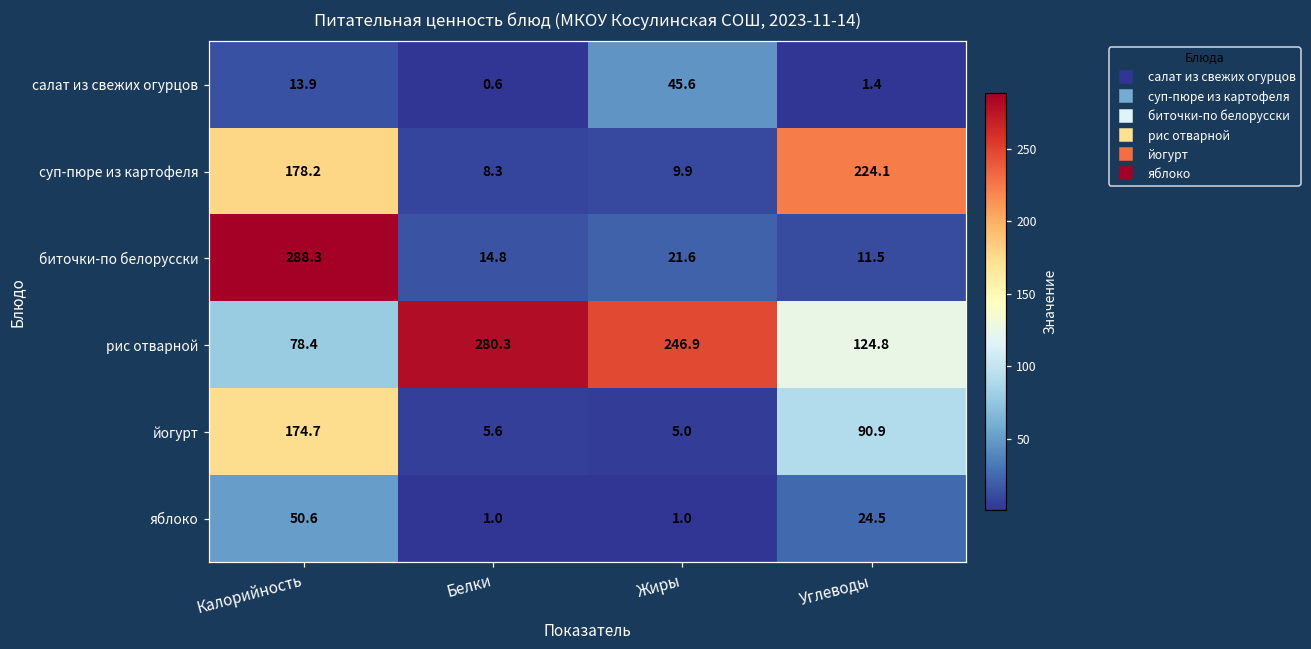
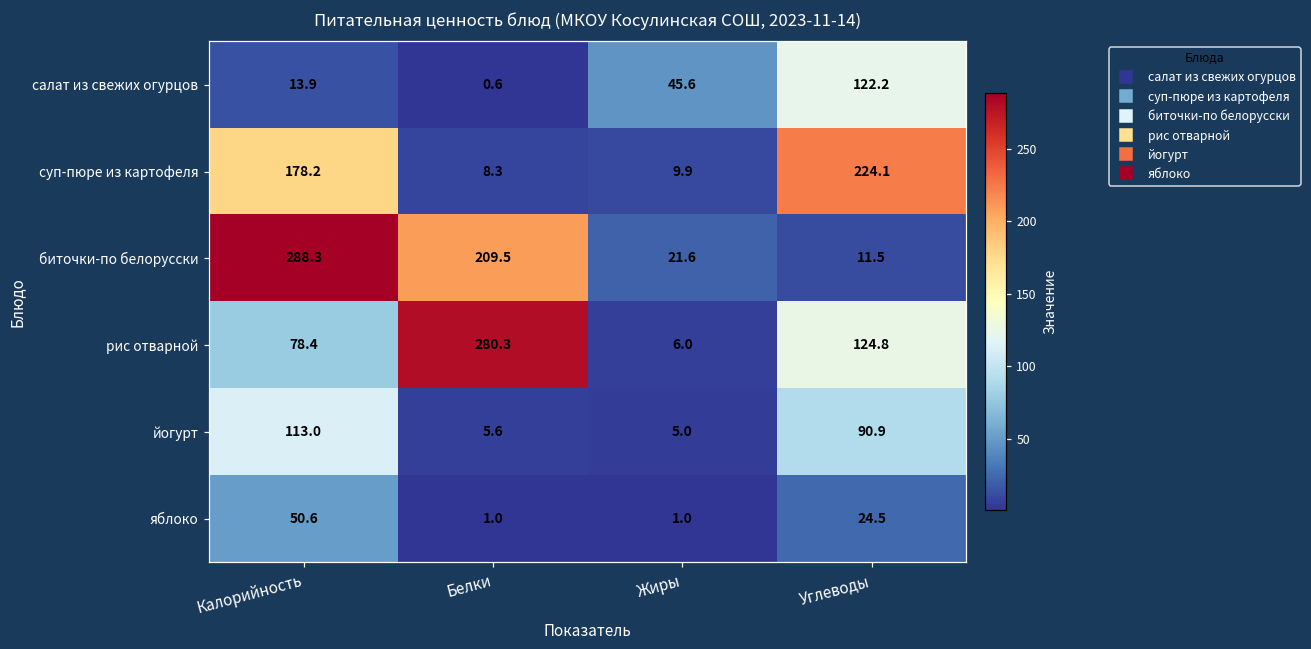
салат из свежих огурцов, Углеводы: 1.4 -> 122.2
биточки-по белорусски, Белки: 14.8 -> 209.5
рис отварной, Жиры: 246.9 -> 6.0
йогурт, Калорийность: 174.7 -> 113.0
